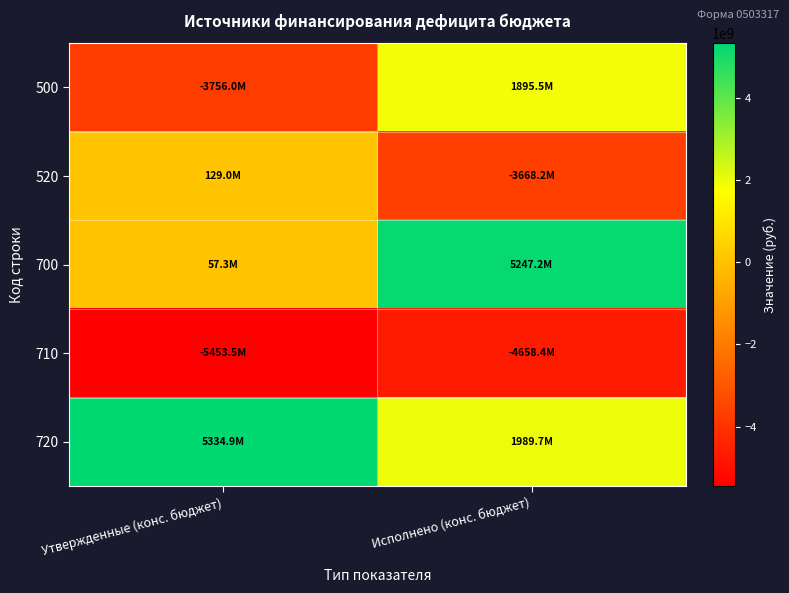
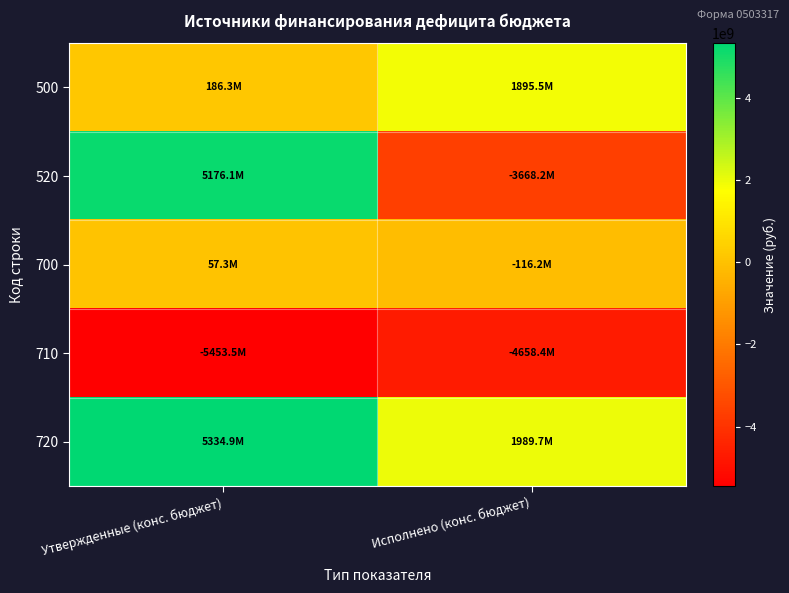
500, Утвержденные (конс. бюджет): -3756.0M -> 186.3M
520, Утвержденные (конс. бюджет): 129.0M -> 5176.1M
700, Исполнено (конс. бюджет): 5247.2M -> -116.2M
